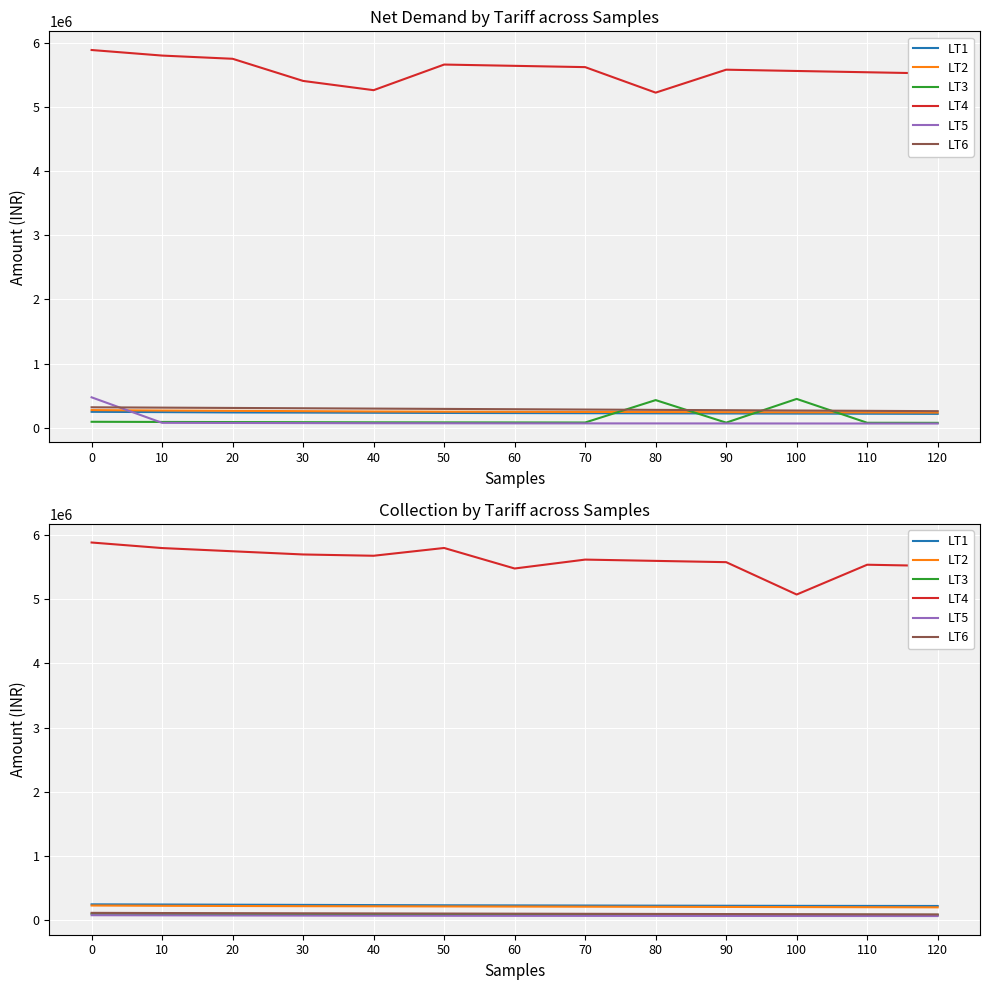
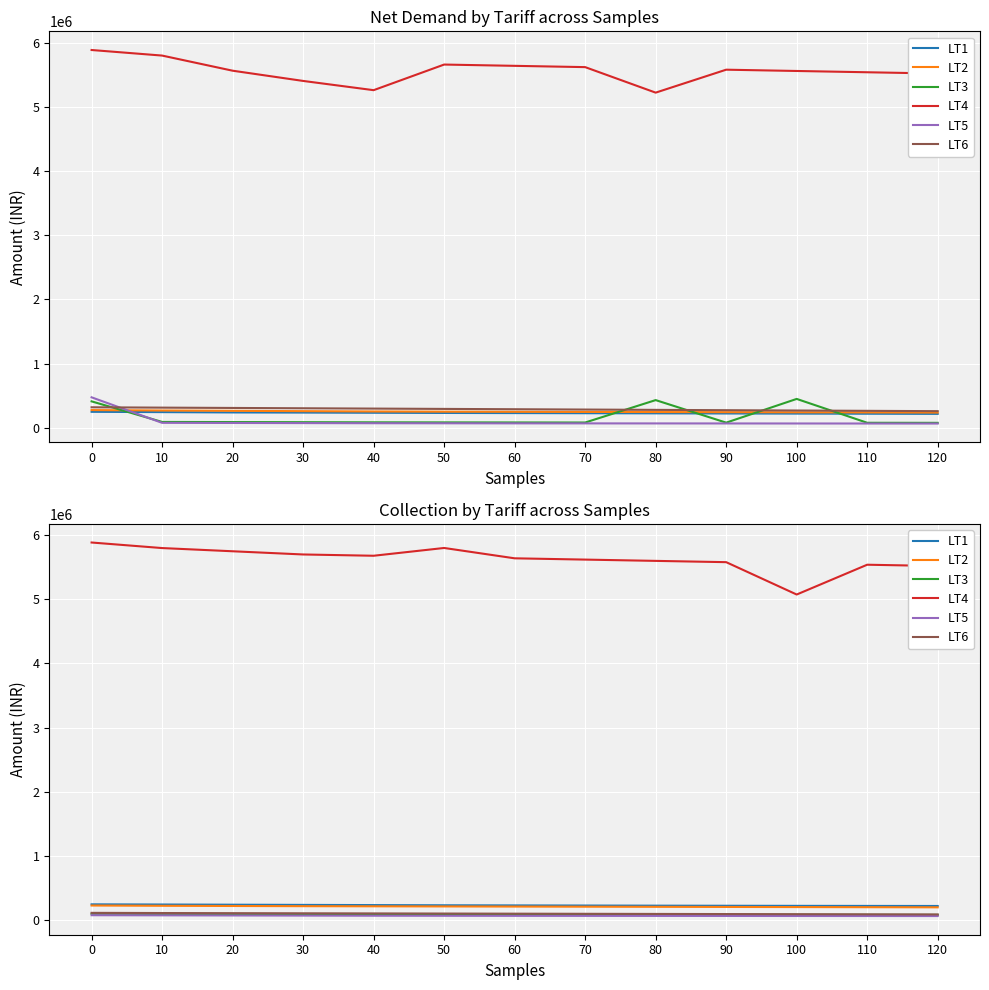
Net Demand by Tariff across Samples, LT3, 0: 100000 -> 400000
Net Demand by Tariff across Samples, LT4, 20: 5800000 -> 5600000
Collection by Tariff across Samples, LT4, 60: 5500000 -> 5600000
